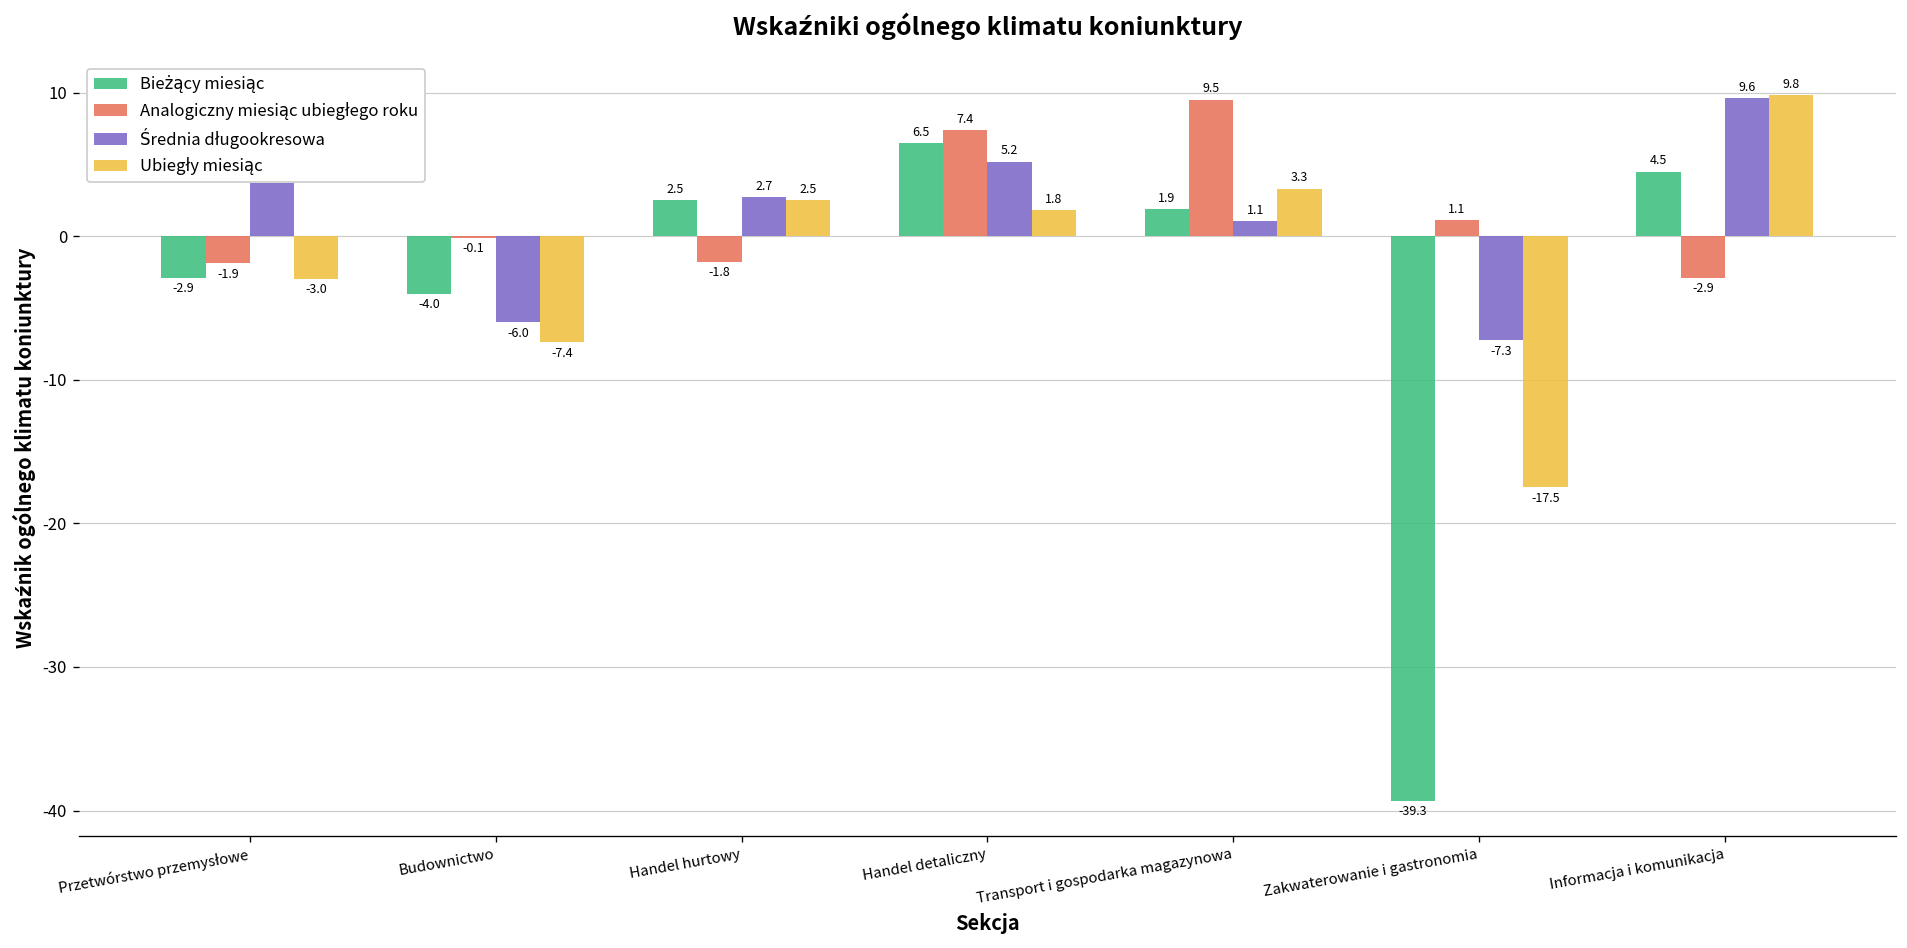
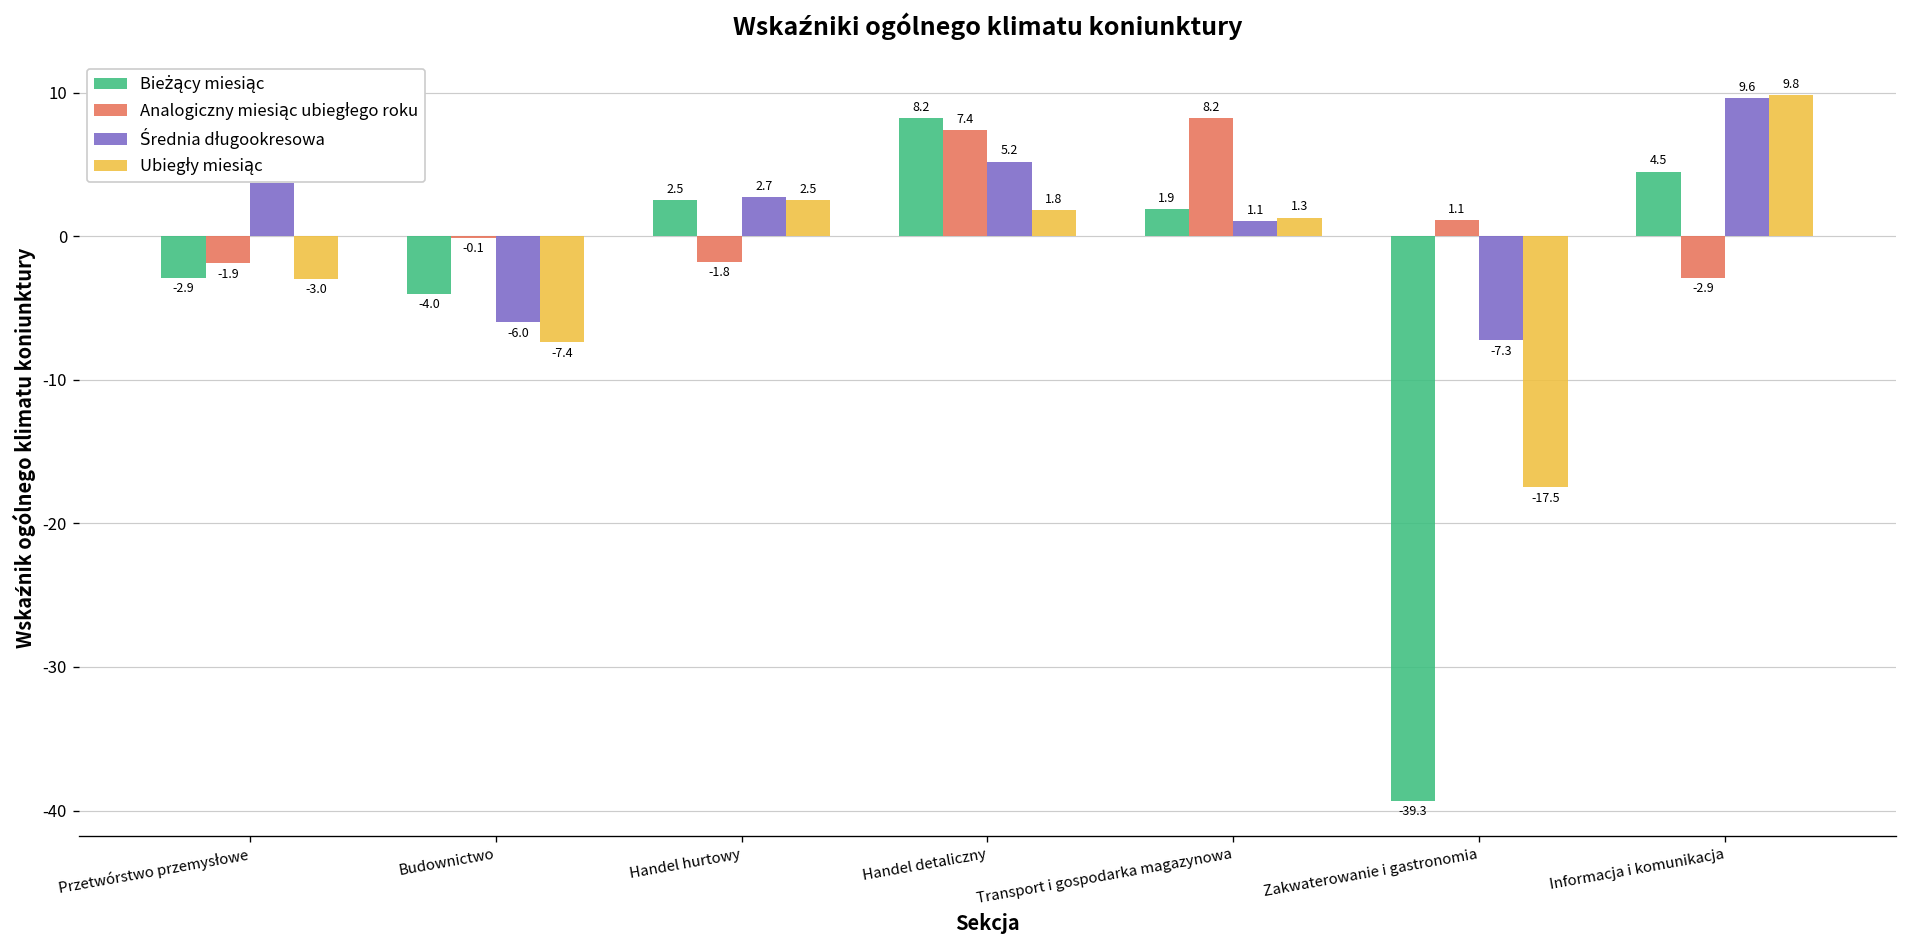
Bieżący miesiąc, Handel detaliczny: 6.5 -> 8.2
Analogiczny miesiąc ubiegłego roku, Transport i gospodarka magazynowa: 9.5 -> 8.2
Ubiegły miesiąc, Transport i gospodarka magazynowa: 3.3 -> 1.3
